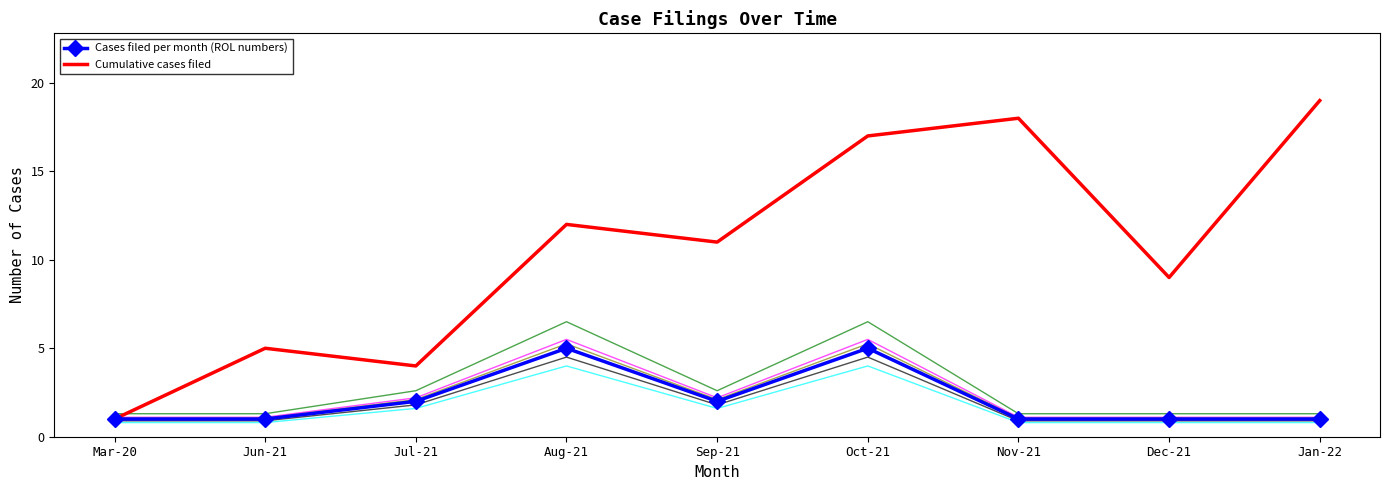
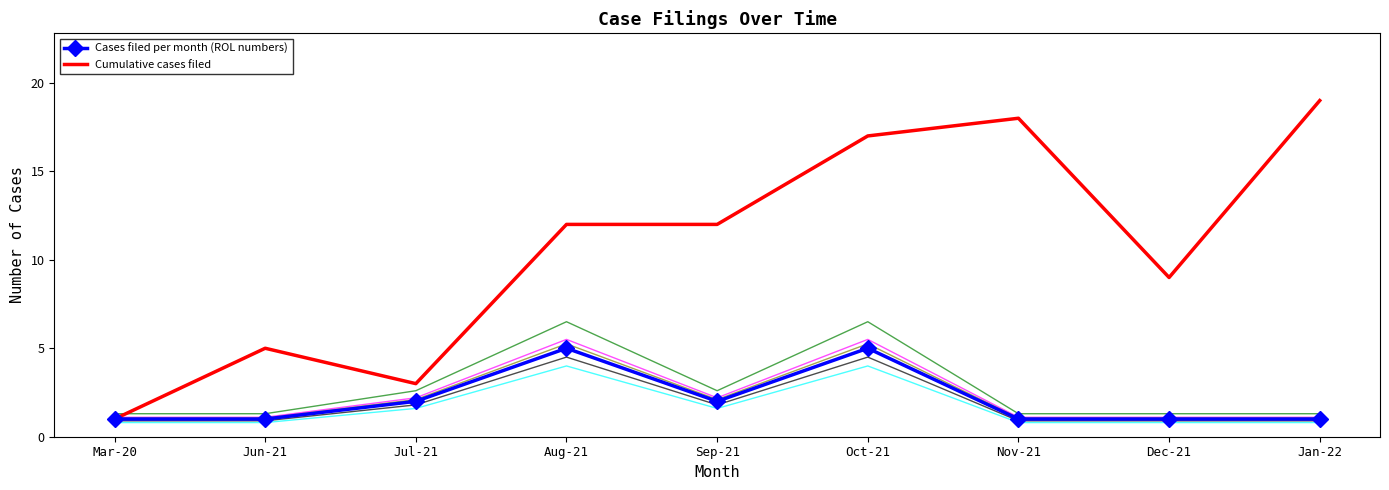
Cumulative cases filed, Jul-21: 4 -> 3
Cumulative cases filed, Sep-21: 11 -> 12
